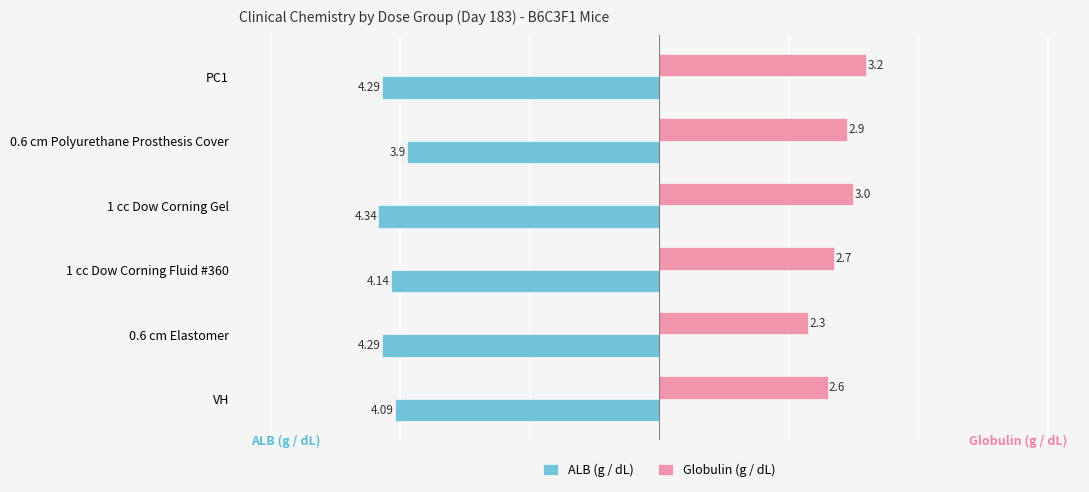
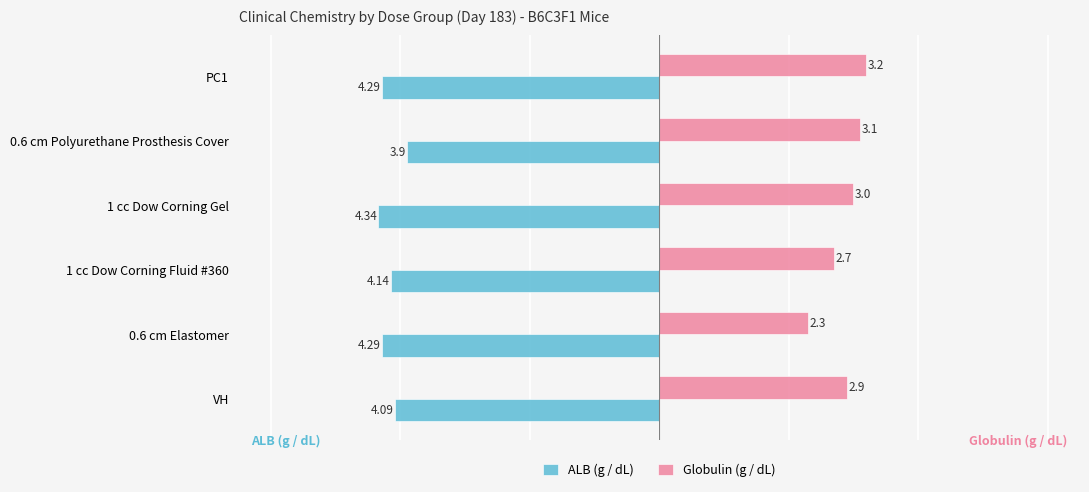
Globulin (g / dL), 0.6 cm Polyurethane Prosthesis Cover: 2.9 -> 3.1
Globulin (g / dL), VH: 2.6 -> 2.9
